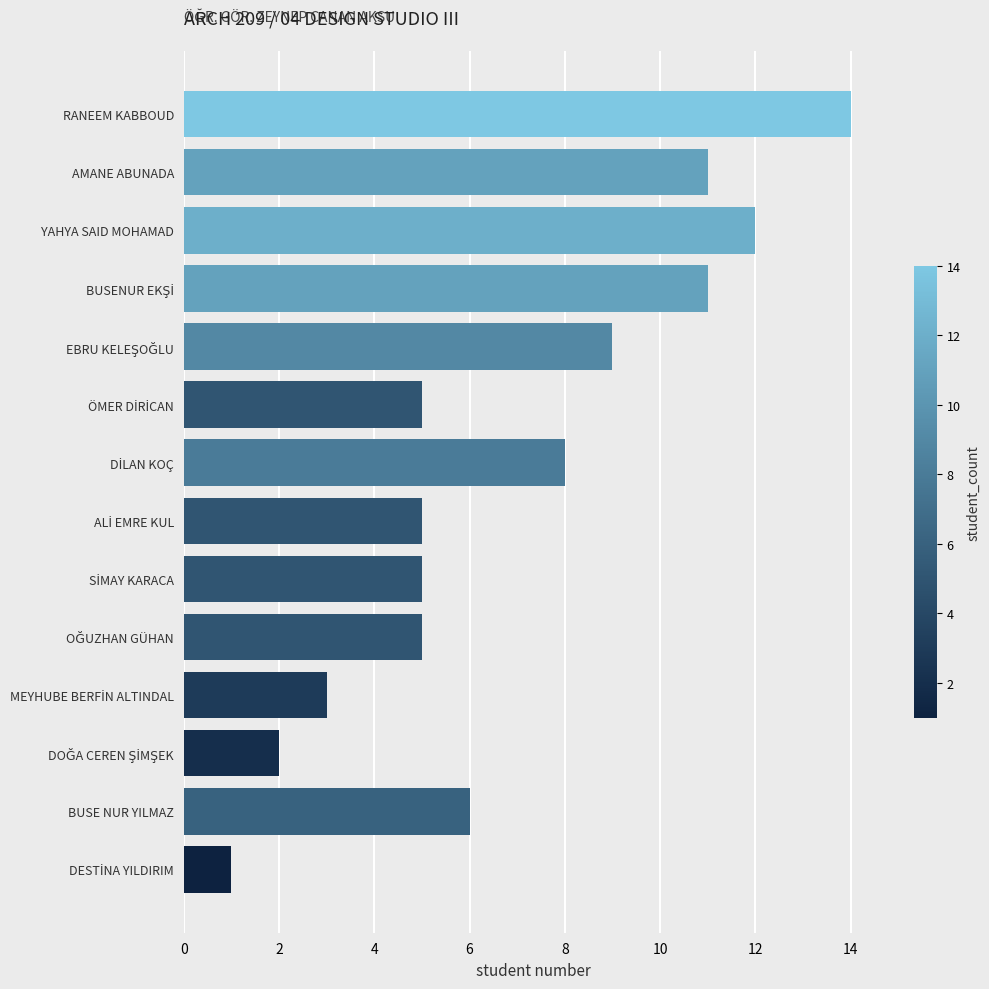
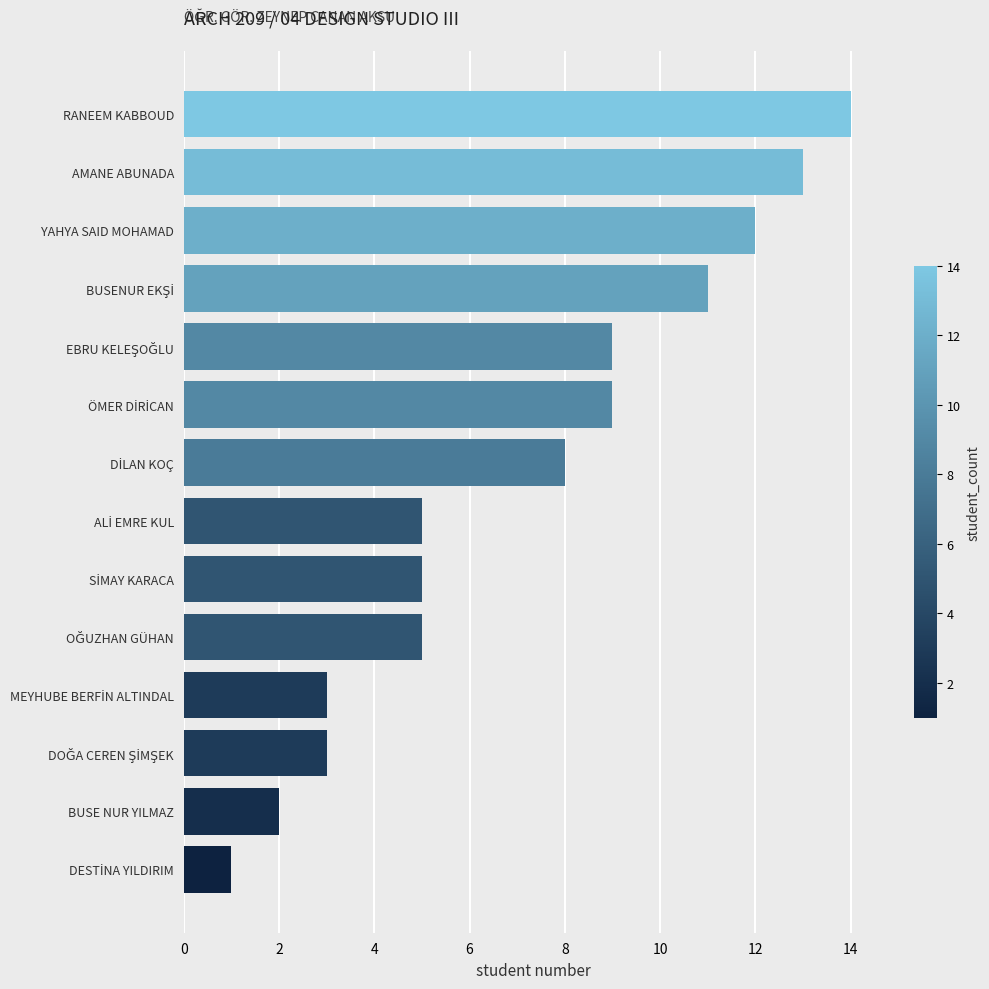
AMANE ABUNADA: 11 -> 13
ÖMER DİRİCAN: 5 -> 9
DOĞA CEREN ŞİMŞEK: 2 -> 3
BUSE NUR YILMAZ: 6 -> 2
